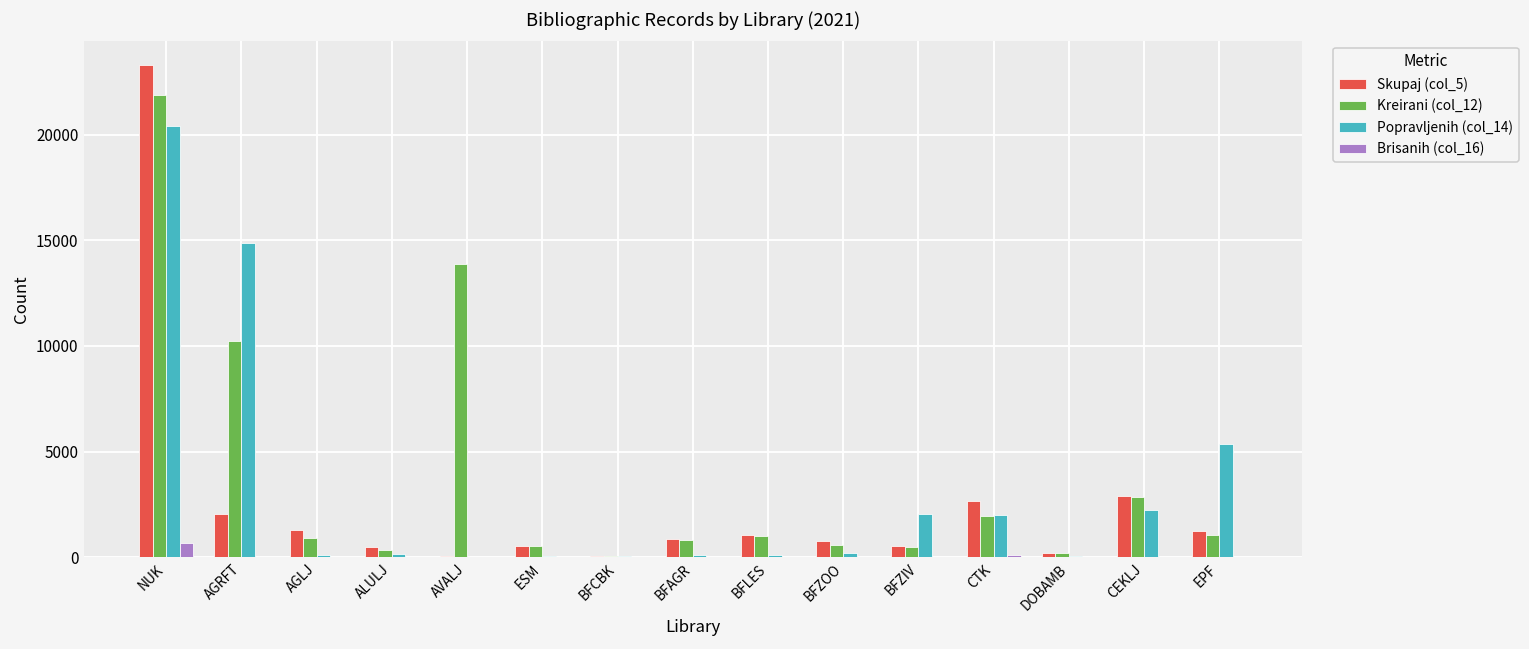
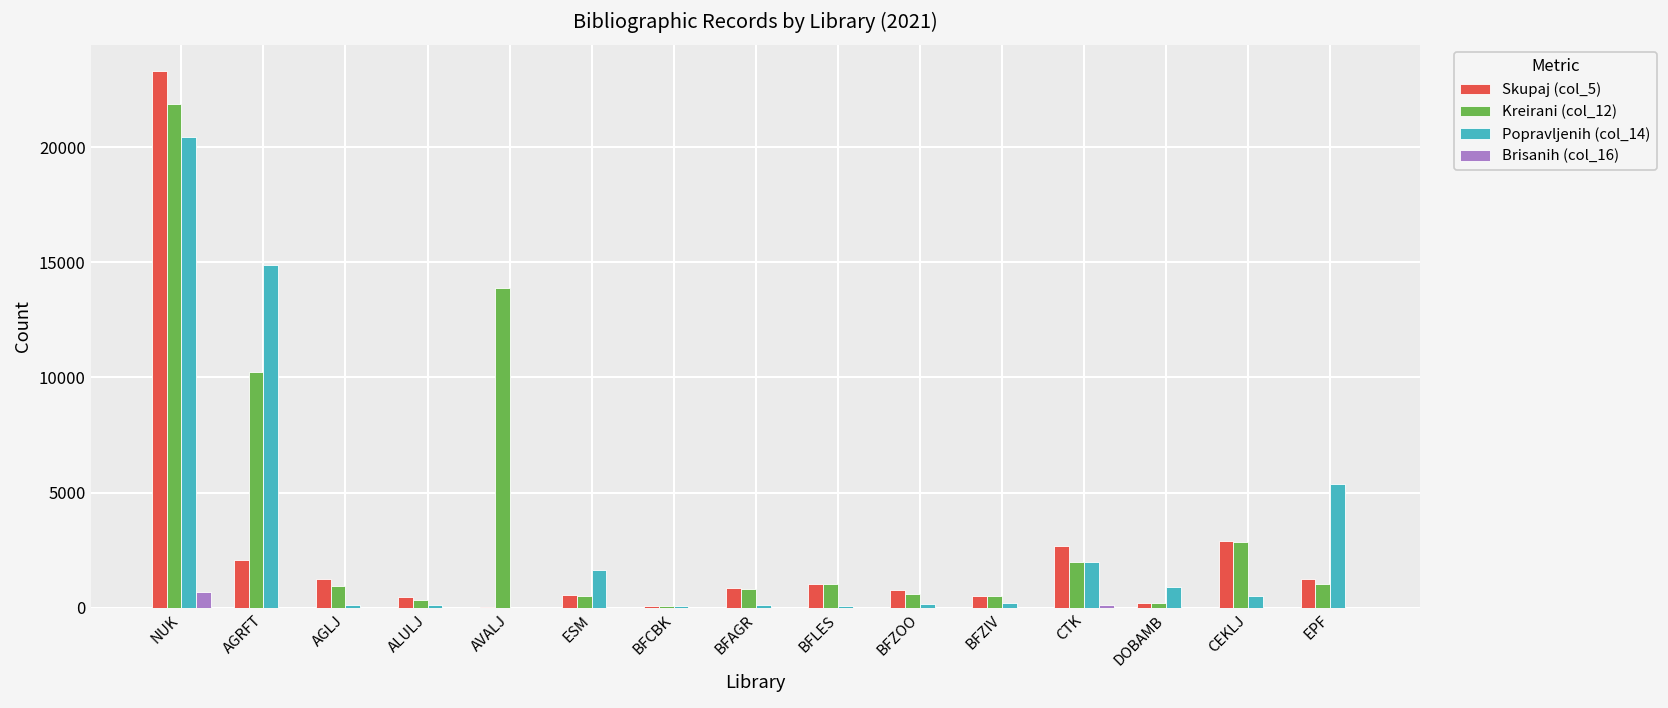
Popravljenih (col_14), ESM: 0 -> 1700
Popravljenih (col_14), BFZIV: 2000 -> 200
Popravljenih (col_14), DOBAMB: 0 -> 900
Popravljenih (col_14), CEKLJ: 2200 -> 500
